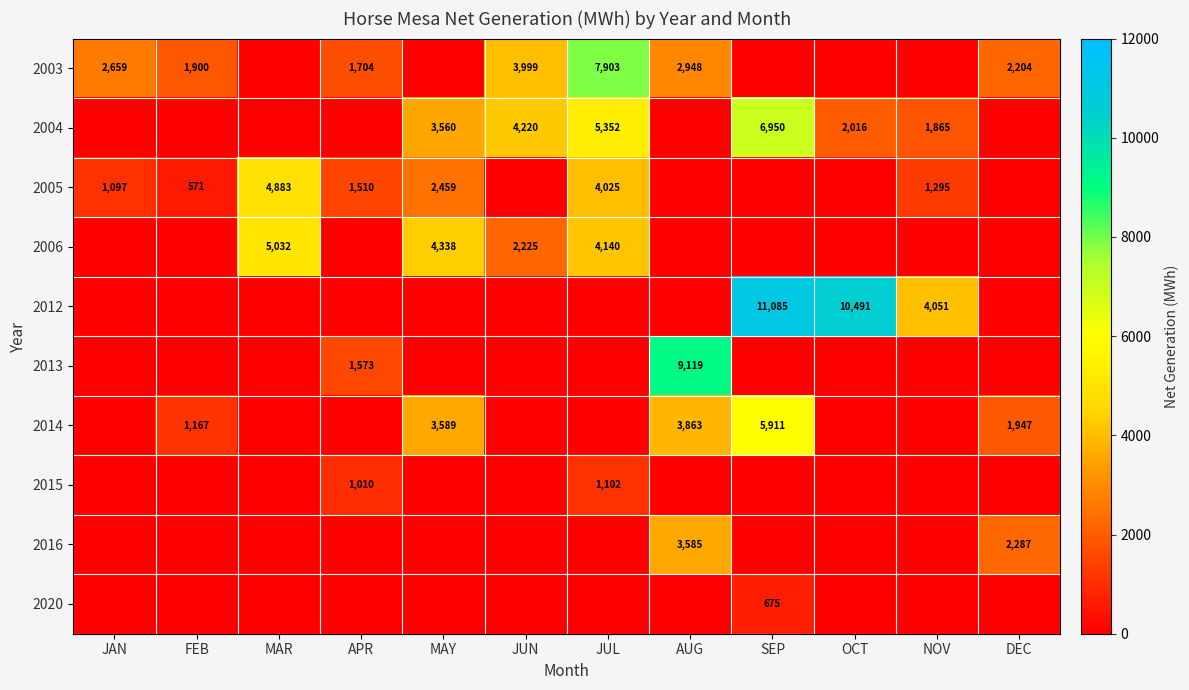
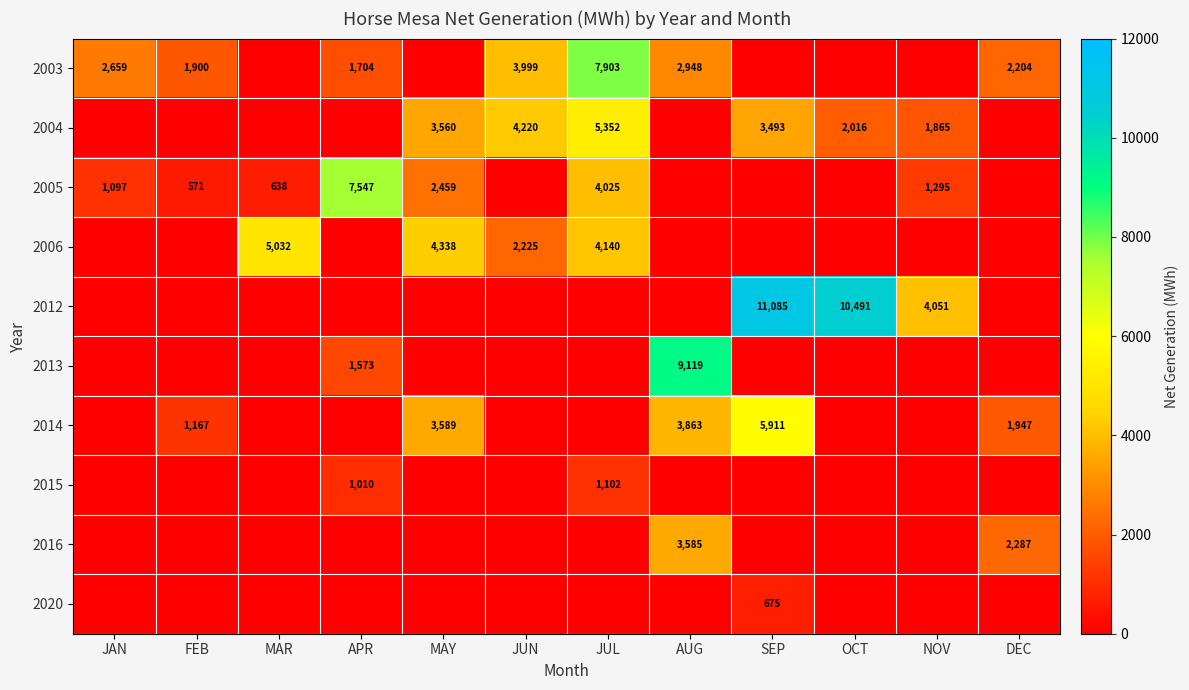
2004, SEP: 6,950 -> 3,493
2005, MAR: 4,883 -> 638
2005, APR: 1,510 -> 7,547
